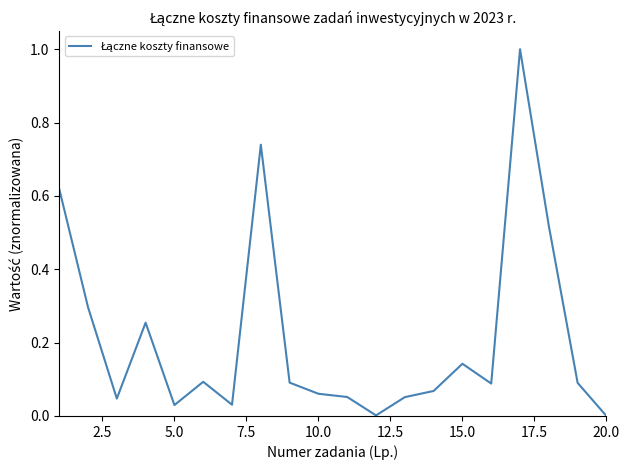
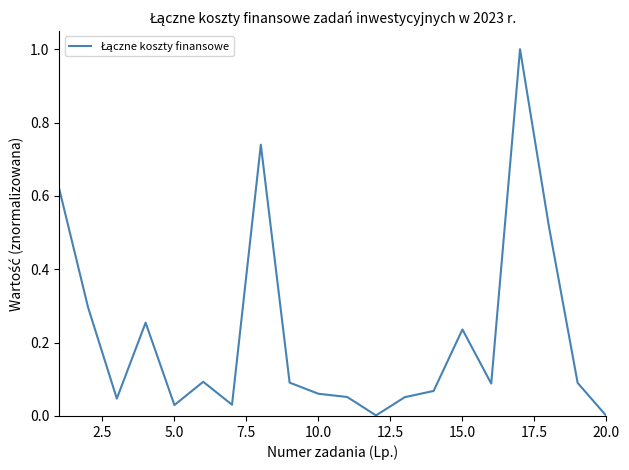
15.0: 0.14 -> 0.24
